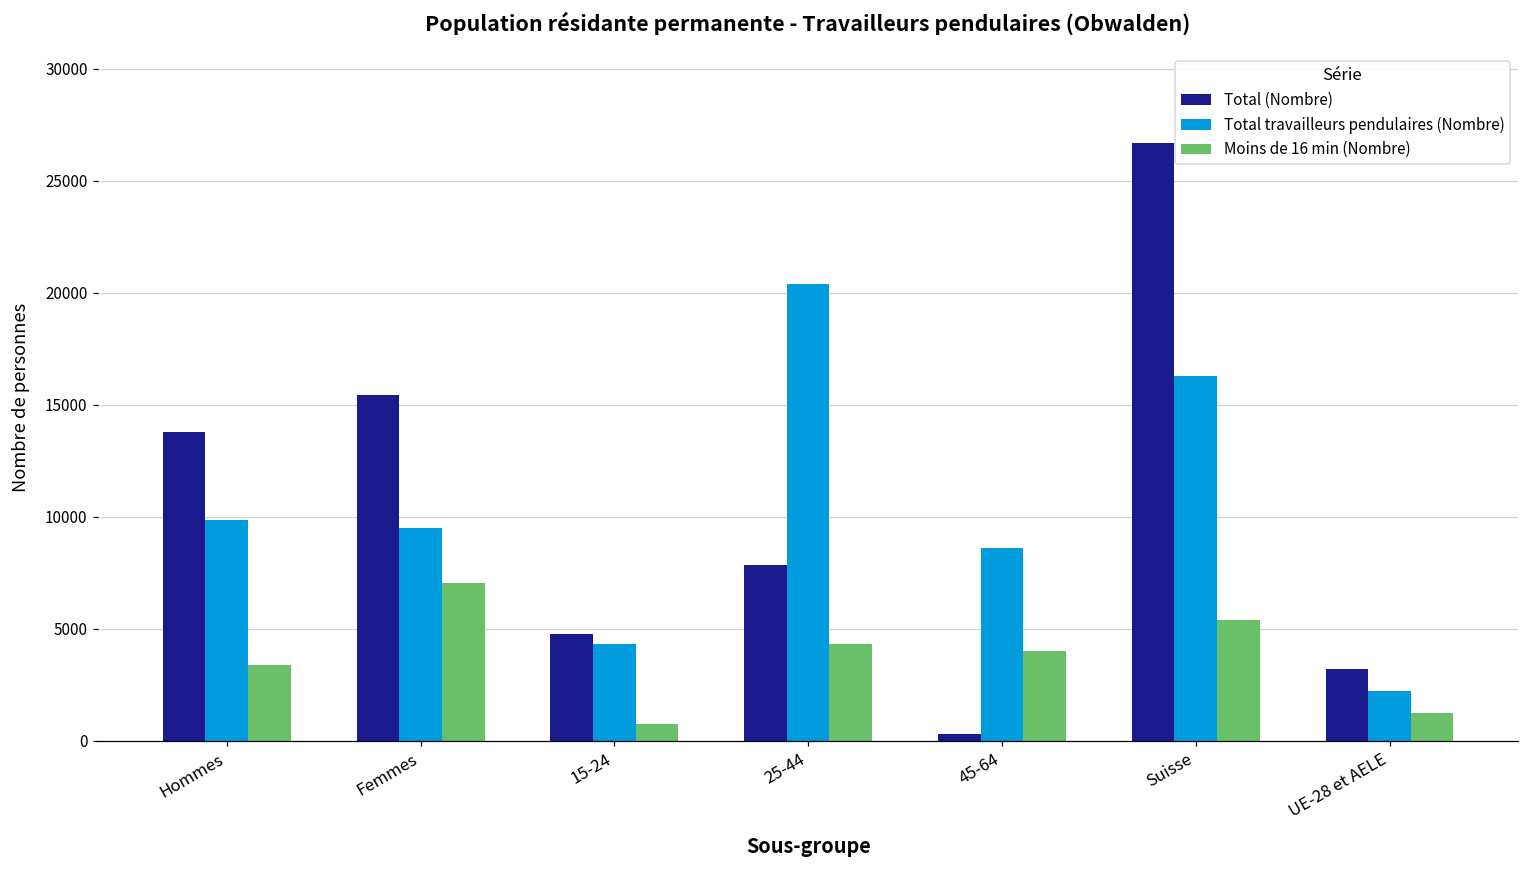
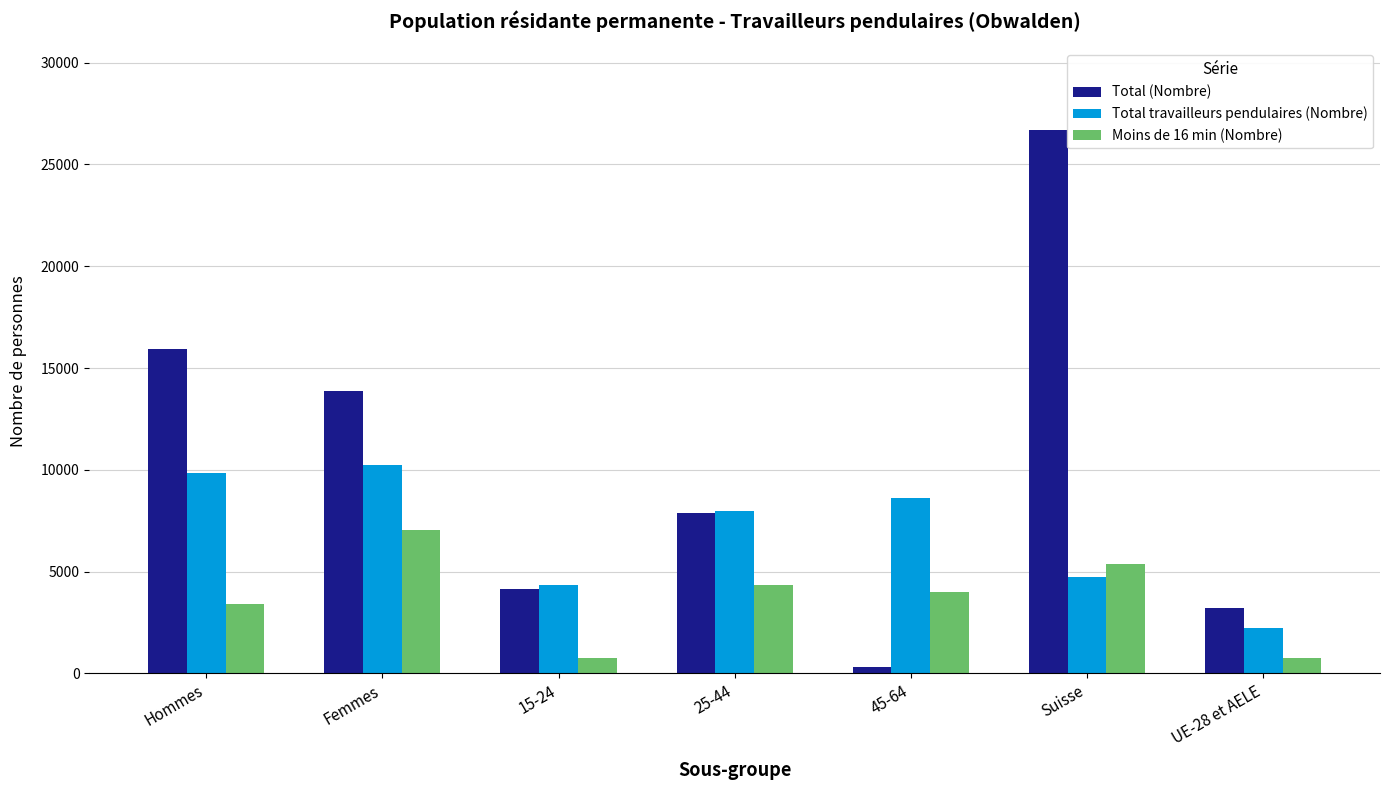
Total (Nombre), Hommes: 13800 -> 15900
Total (Nombre), Femmes: 15400 -> 13800
Total travailleurs pendulaires (Nombre), Femmes: 9500 -> 10300
Total (Nombre), 15-24: 4800 -> 4100
Total travailleurs pendulaires (Nombre), 25-44: 20400 -> 8000
Total travailleurs pendulaires (Nombre), Suisse: 16300 -> 4700
Moins de 16 min (Nombre), UE-28 et AELE: 1200 -> 700
